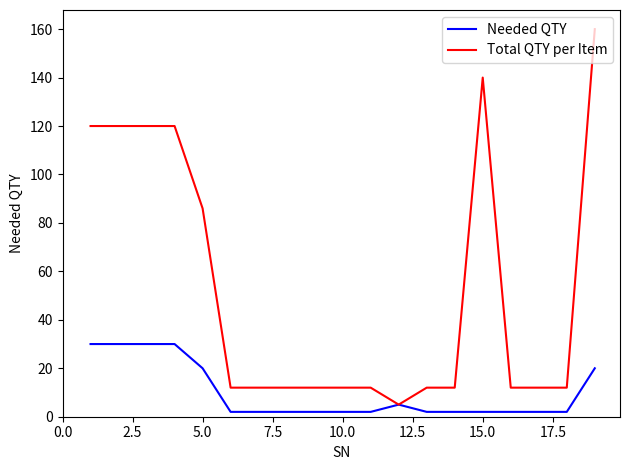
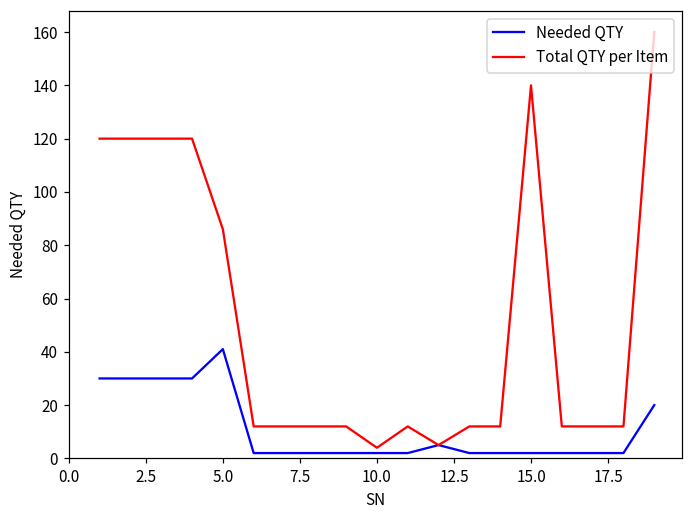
Needed QTY, 5.0: 20 -> 41
Total QTY per Item, 10.0: 12 -> 4
